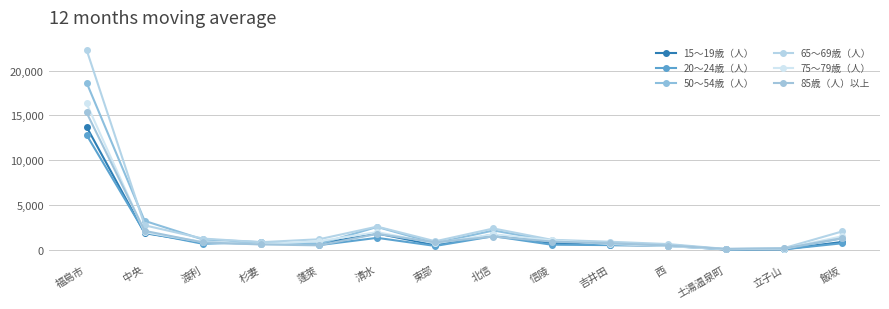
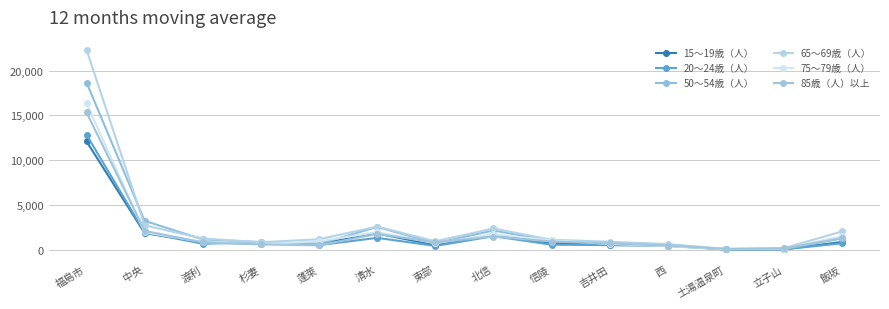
15～19歳（人）, 福島市: 14,000 -> 12,000
